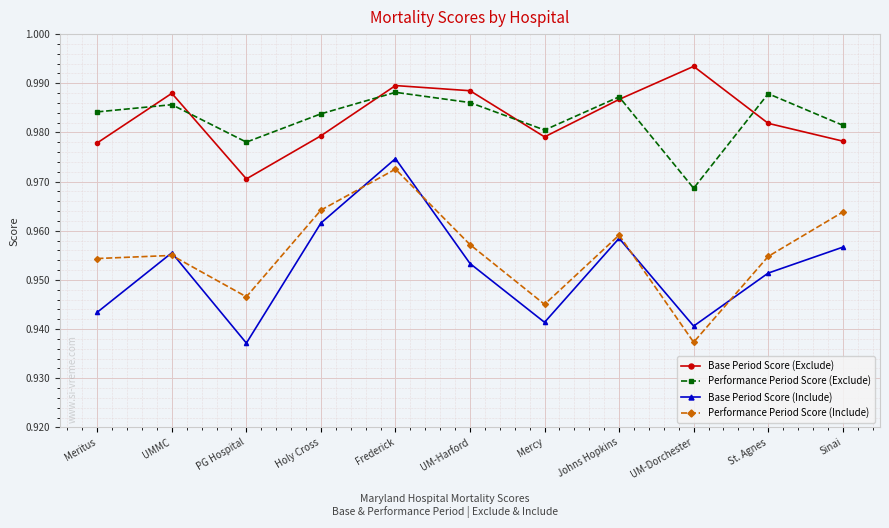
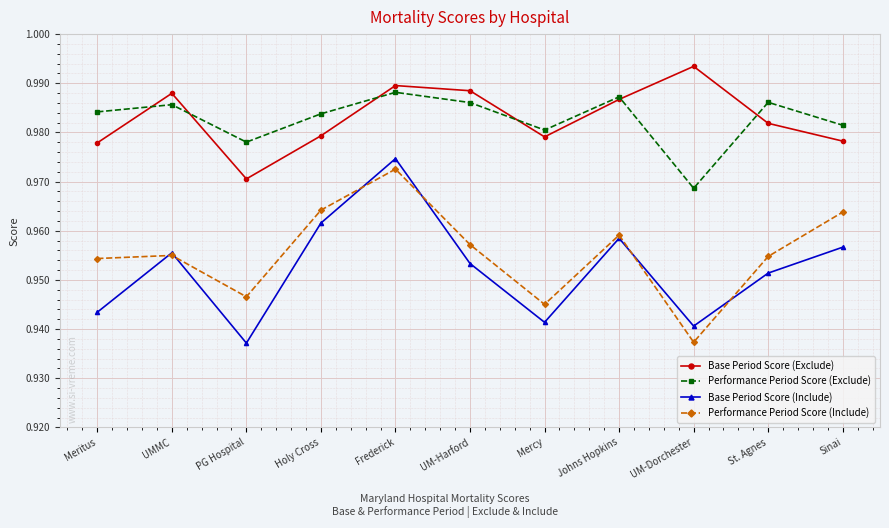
Performance Period Score (Exclude), St. Agnes: 0.988 -> 0.986
